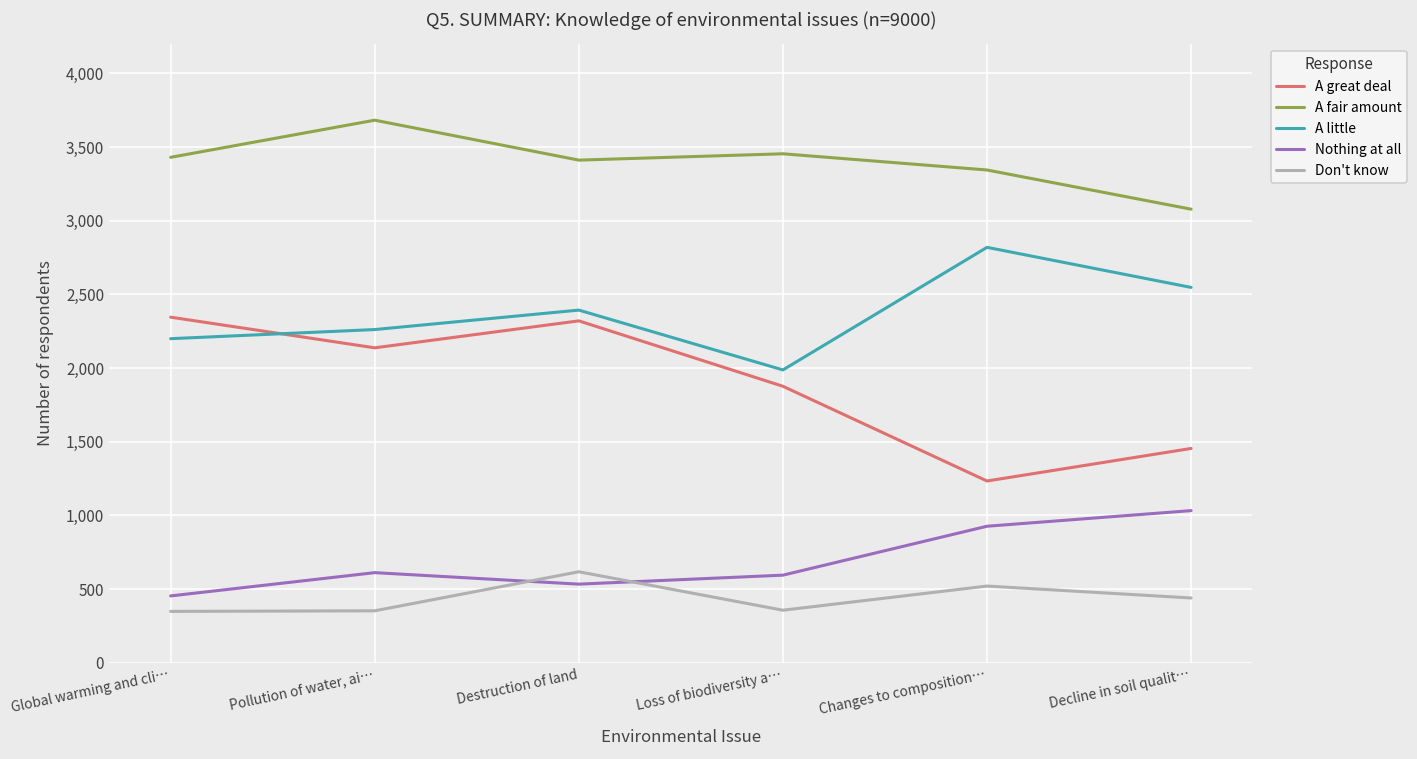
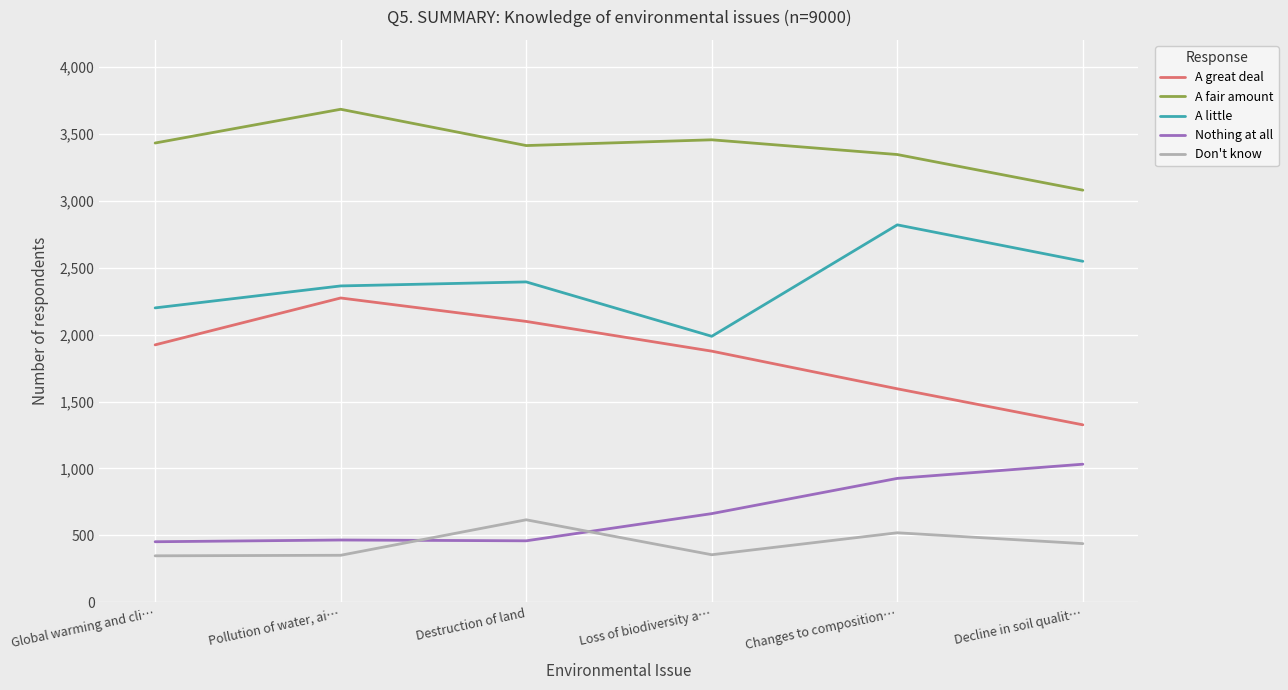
A great deal, Global warming and cli…: 2,350 -> 1,920
A great deal, Pollution of water, ai…: 2,140 -> 2,270
A little, Pollution of water, ai…: 2,260 -> 2,360
Nothing at all, Pollution of water, ai…: 610 -> 470
A great deal, Destruction of land: 2,320 -> 2,100
Nothing at all, Destruction of land: 530 -> 460
Nothing at all, Loss of biodiversity a…: 590 -> 660
A great deal, Changes to composition…: 1,230 -> 1,600
A great deal, Decline in soil qualit…: 1,450 -> 1,330
